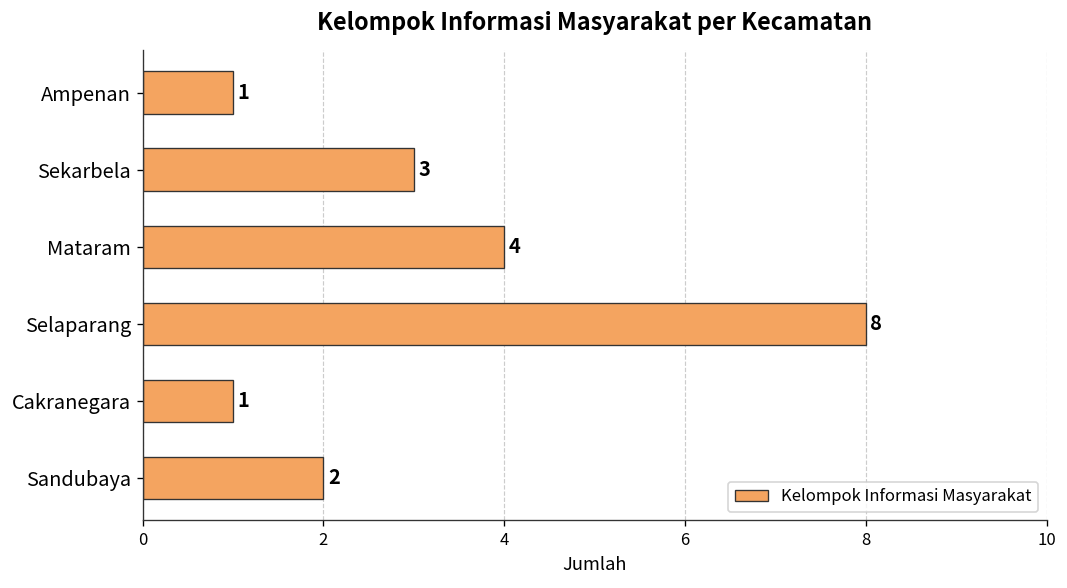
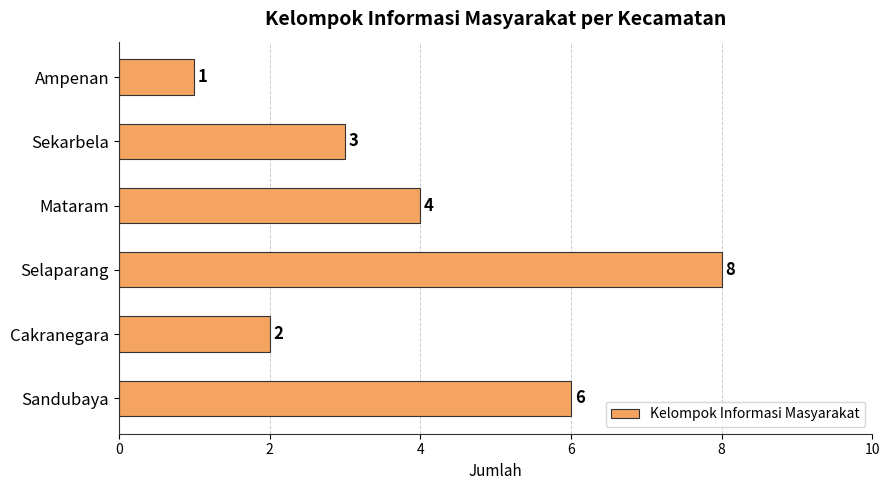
Cakranegara: 1 -> 2
Sandubaya: 2 -> 6
